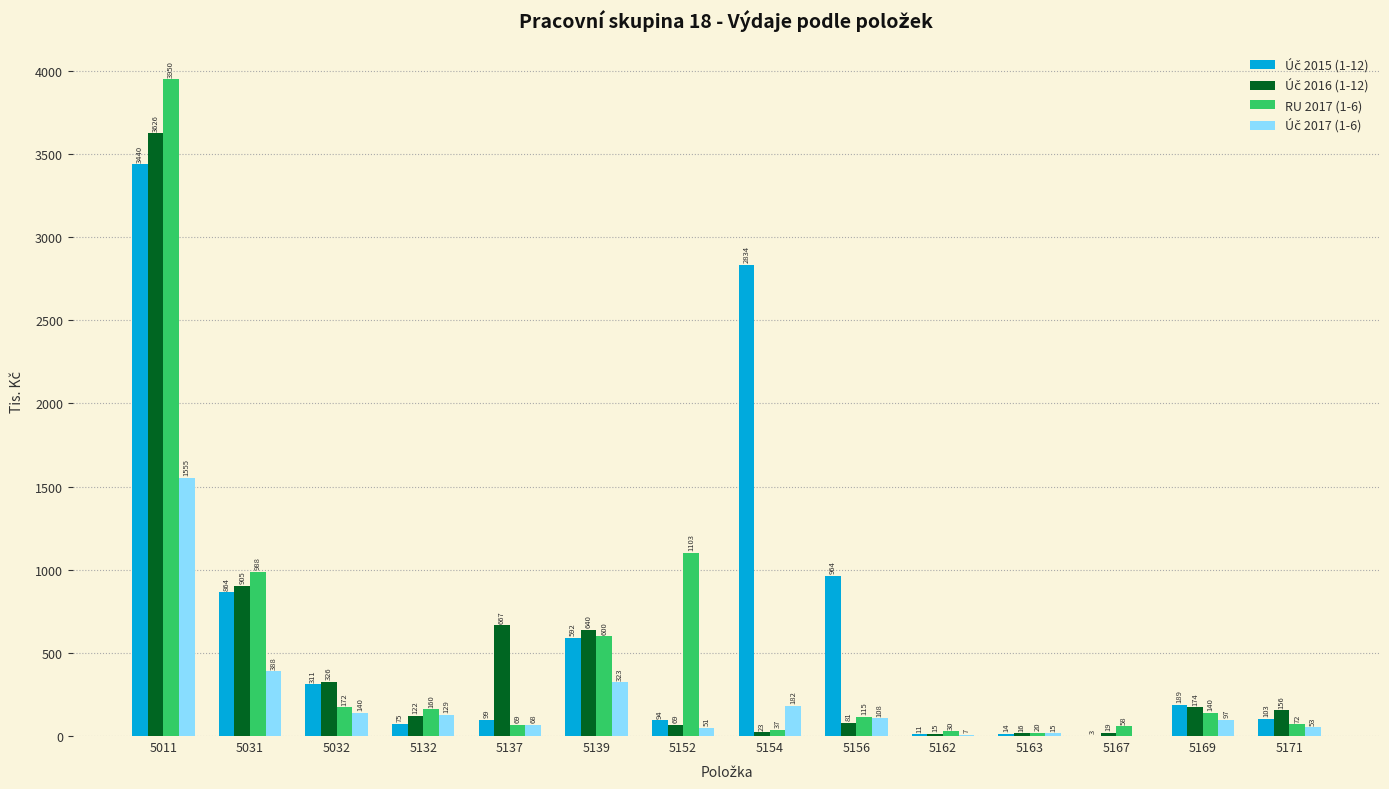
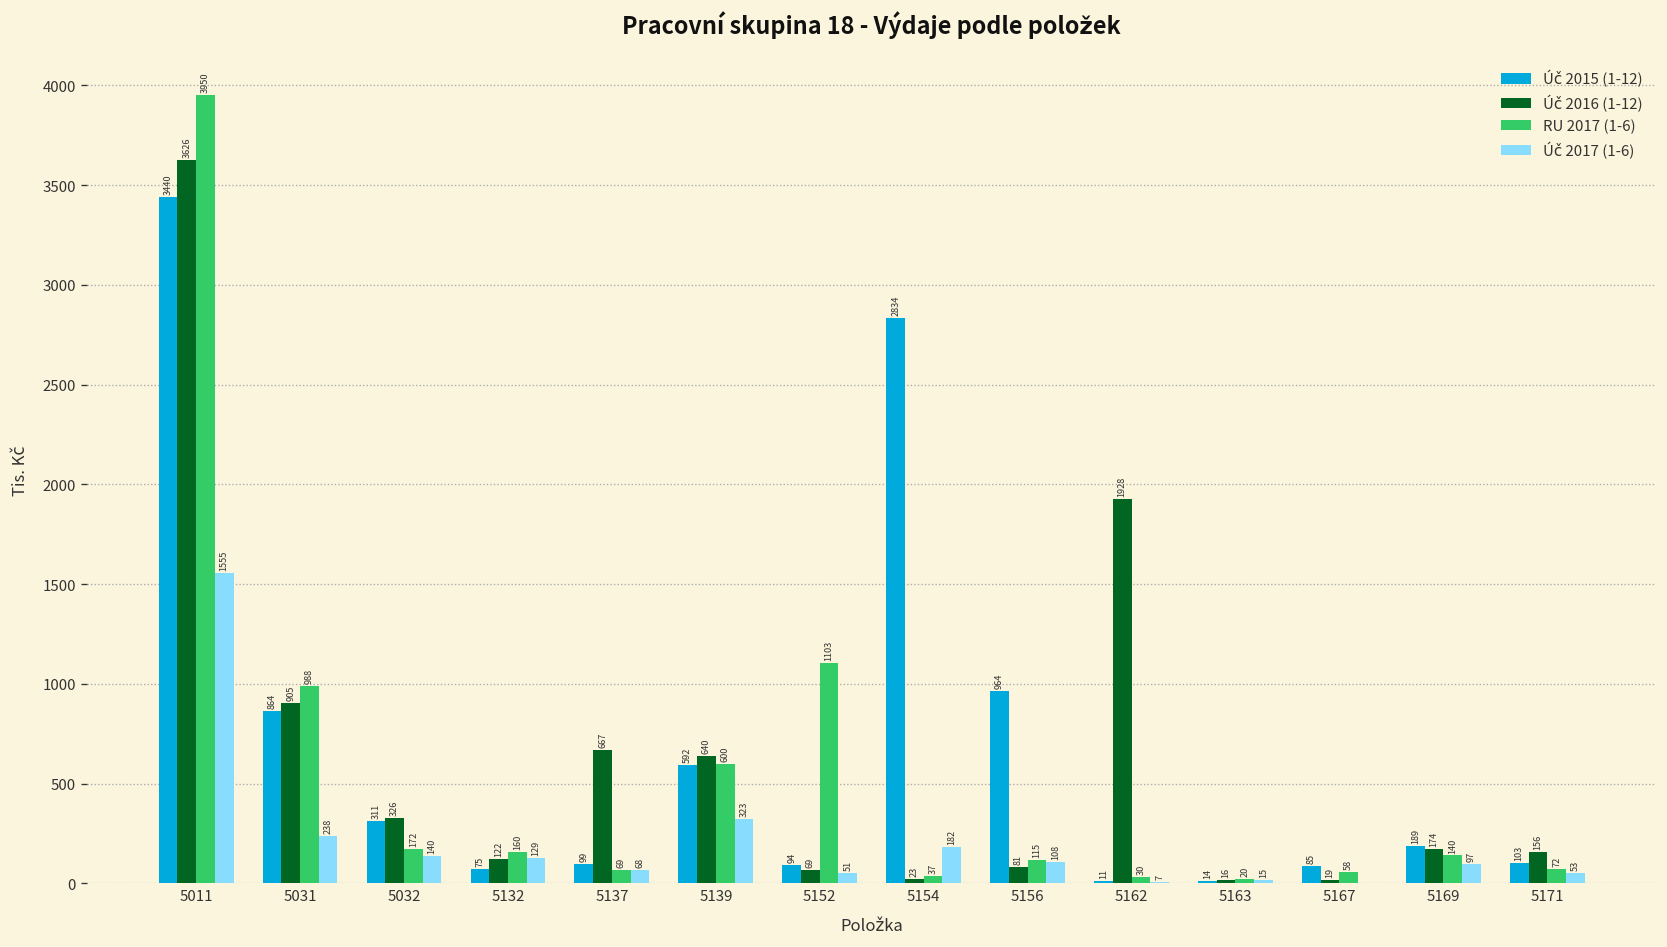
Úč 2017 (1-6), 5031: 388 -> 238
Úč 2016 (1-12), 5162: 15 -> 1928
Úč 2015 (1-12), 5167: 3 -> 85
